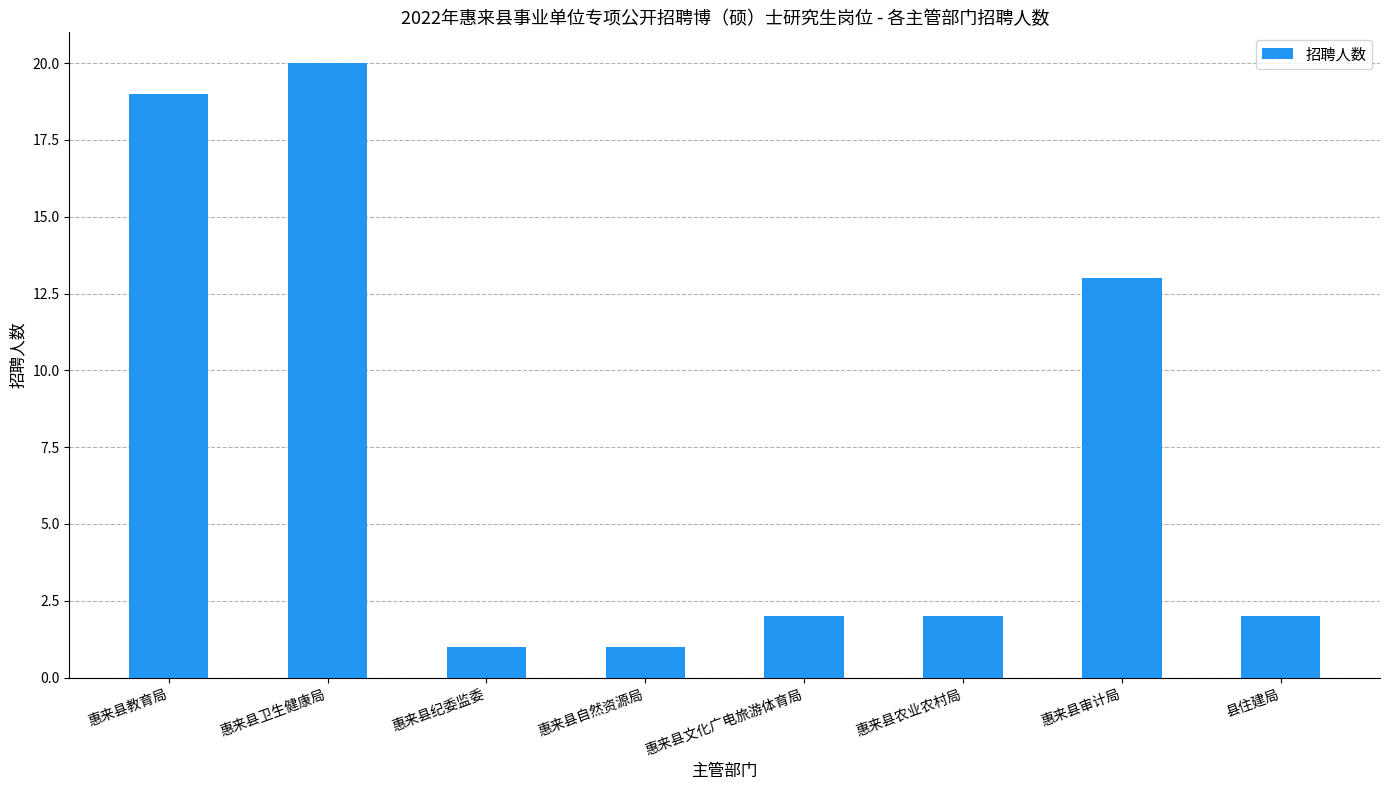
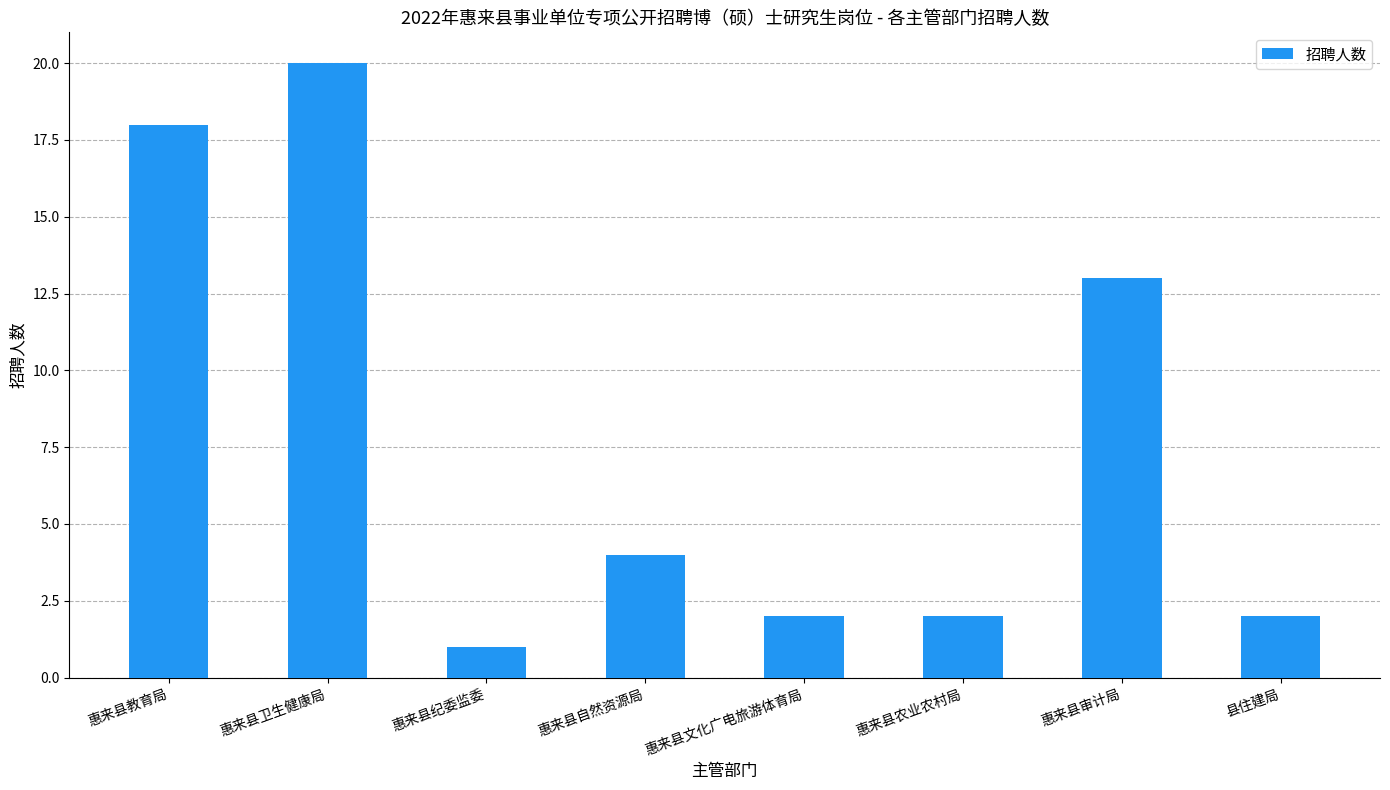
惠来县教育局: 19 -> 18
惠来县自然资源局: 1 -> 4
